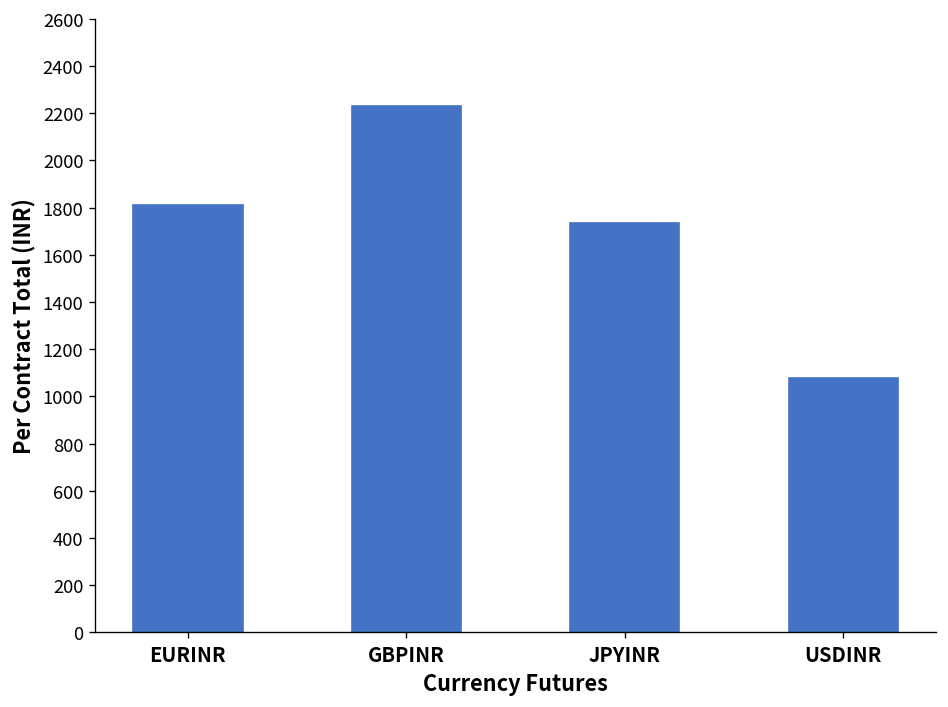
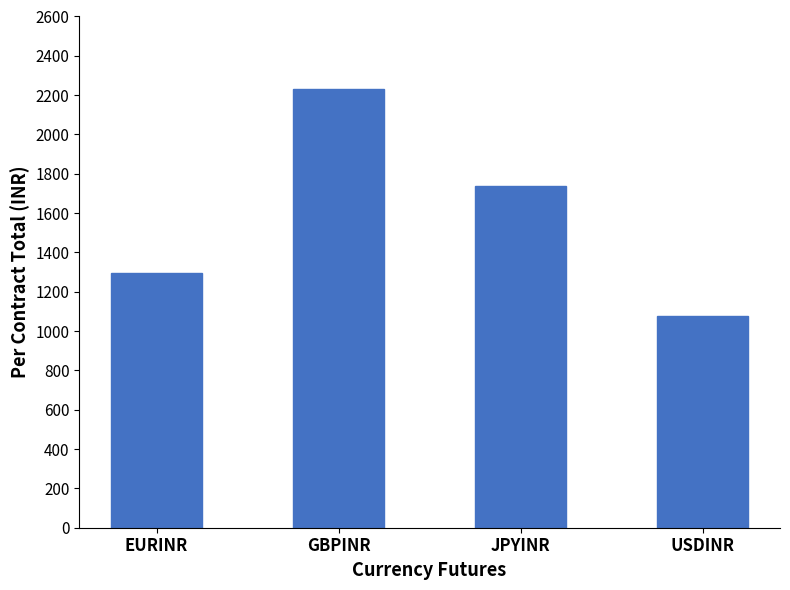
EURINR: 1810 -> 1290
